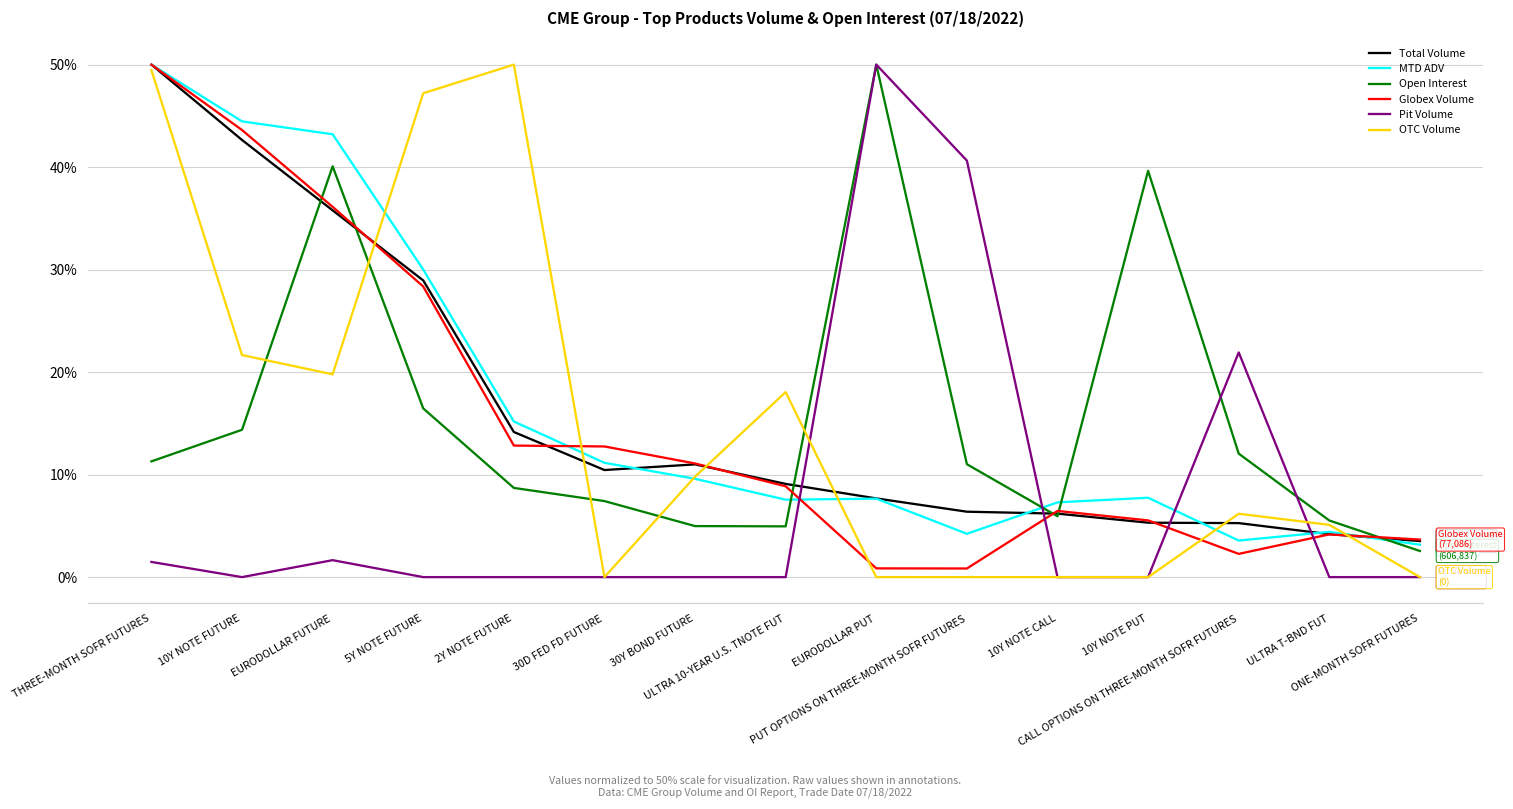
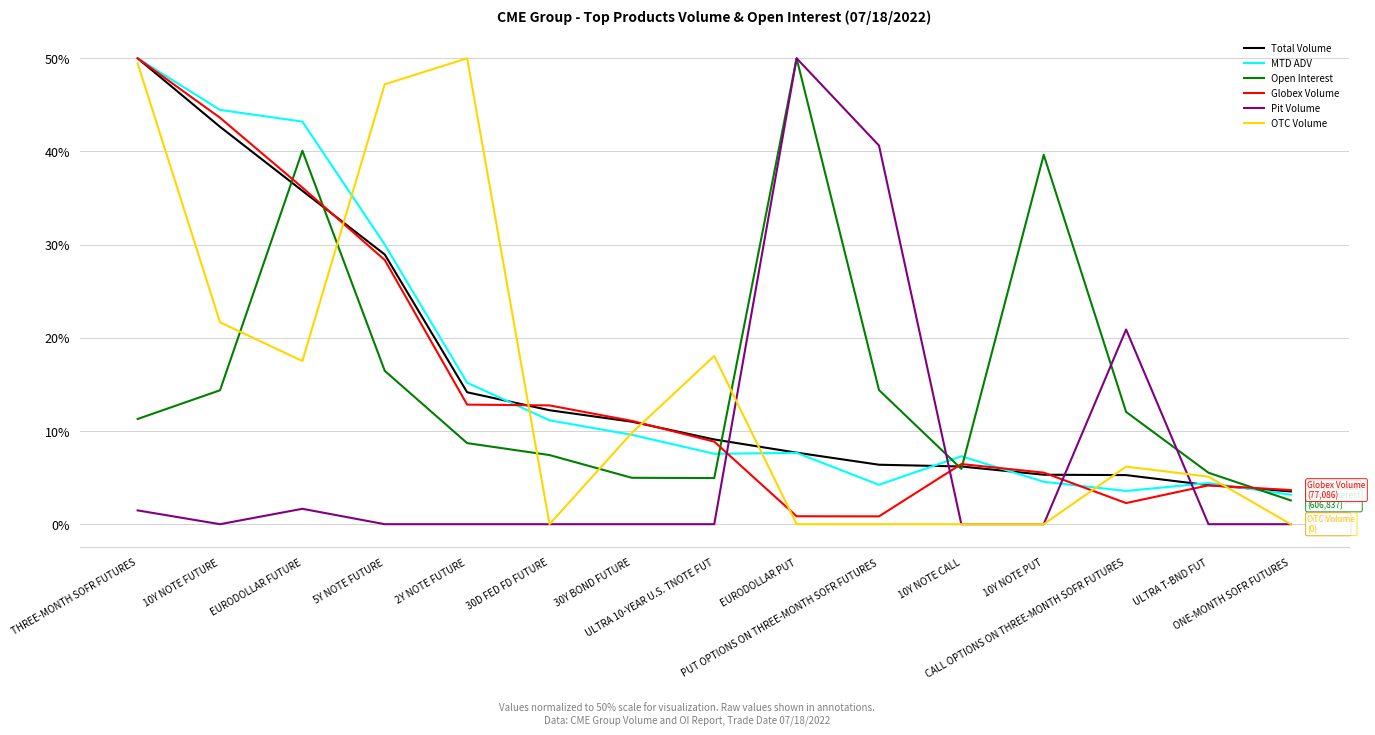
OTC Volume, EURODOLLAR FUTURE: 20% -> 18%
Total Volume, 30D FED FD FUTURE: 10% -> 12%
Open Interest, PUT OPTIONS ON THREE-MONTH SOFR FUTURES: 11% -> 14%
MTD ADV, 10Y NOTE PUT: 8% -> 5%
Pit Volume, CALL OPTIONS ON THREE-MONTH SOFR FUTURES: 22% -> 21%
